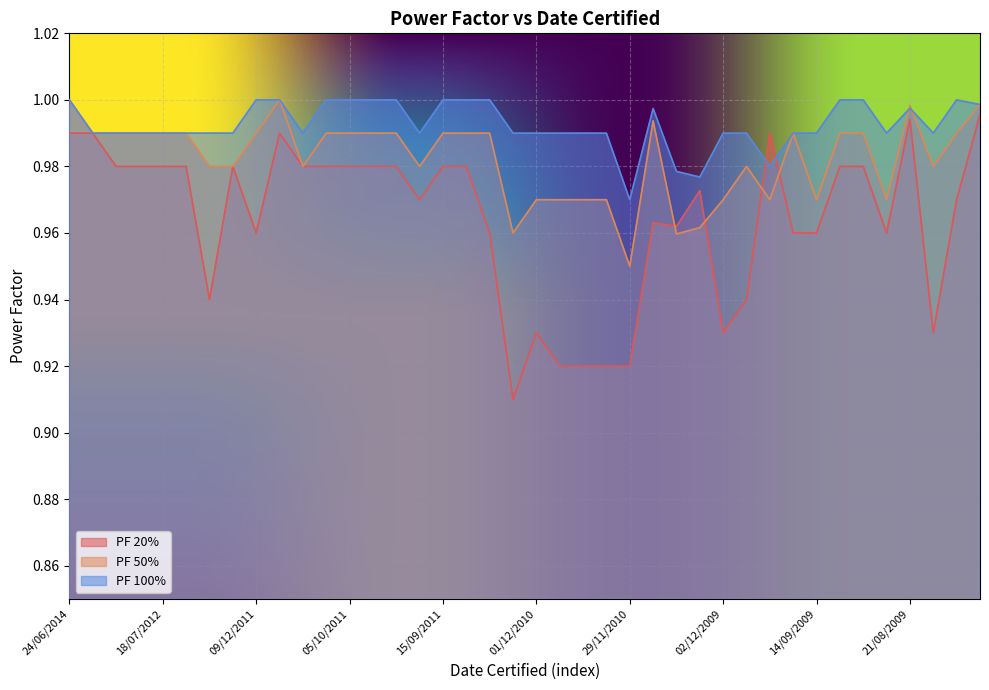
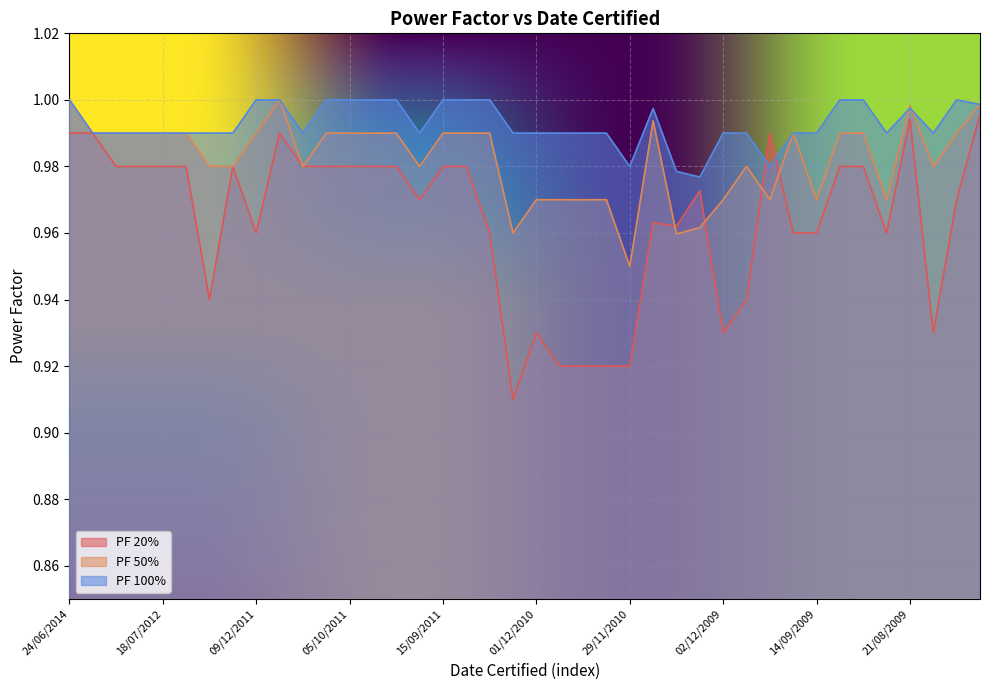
PF 100%, 29/11/2010: 0.97 -> 0.98
